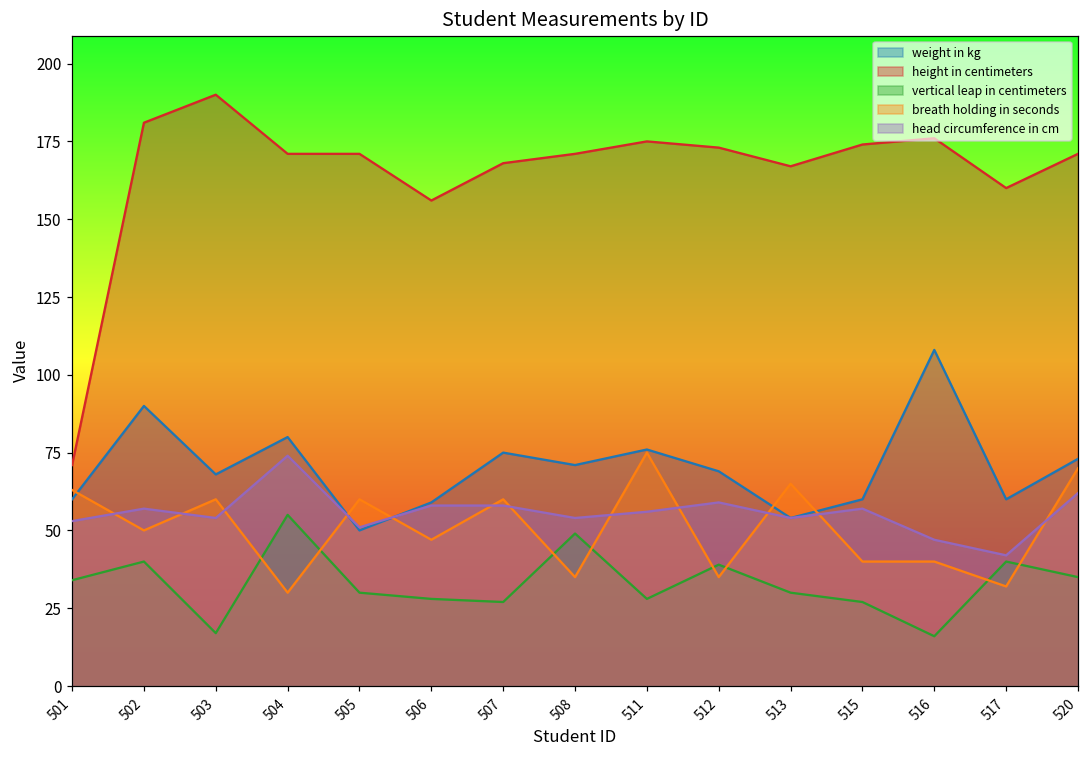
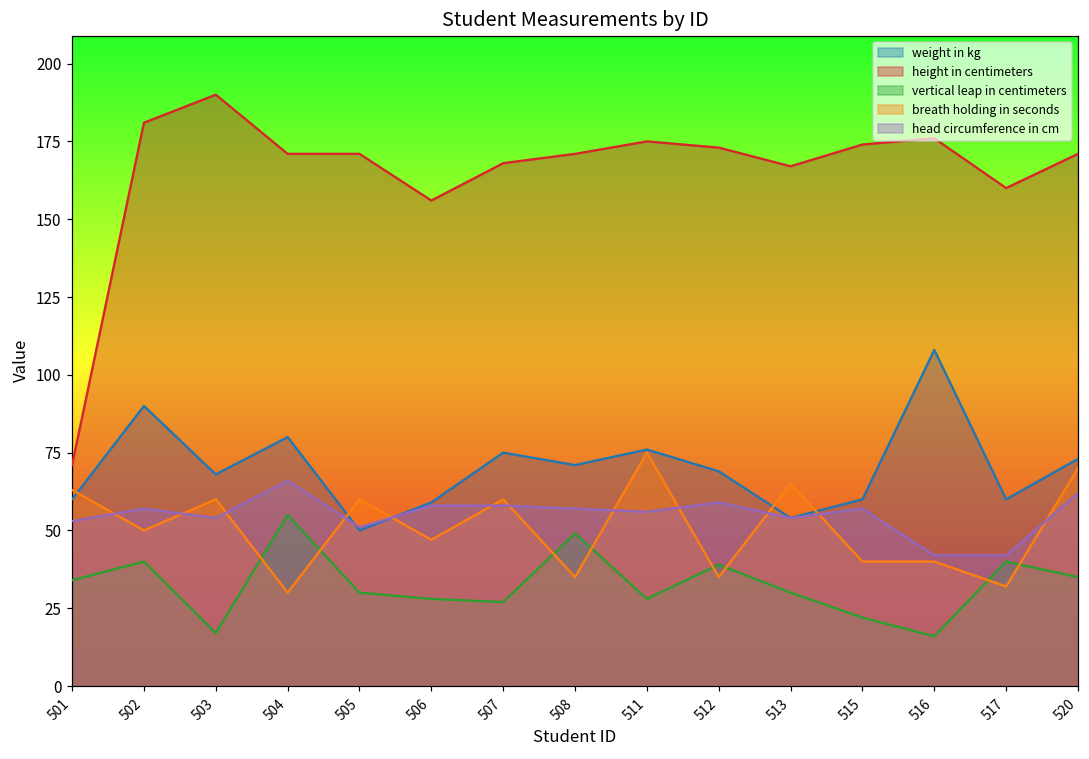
head circumference in cm, 504: 74 -> 66
head circumference in cm, 508: 54 -> 57
vertical leap in centimeters, 515: 27 -> 22
head circumference in cm, 516: 47 -> 42
